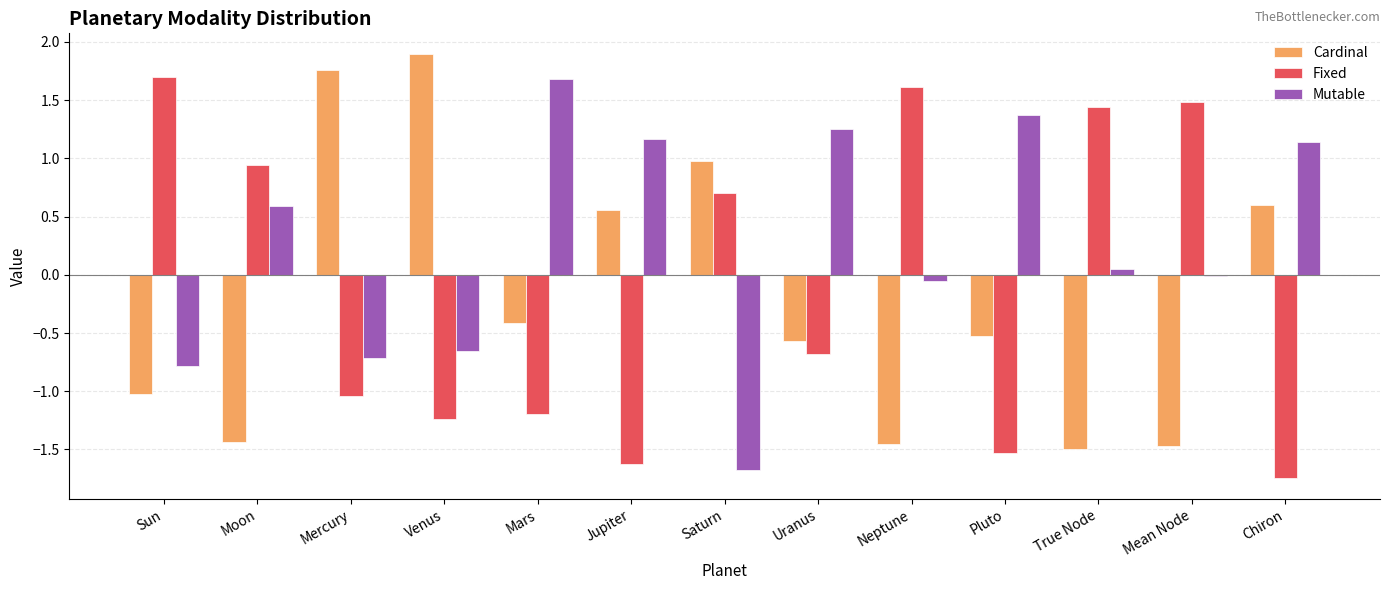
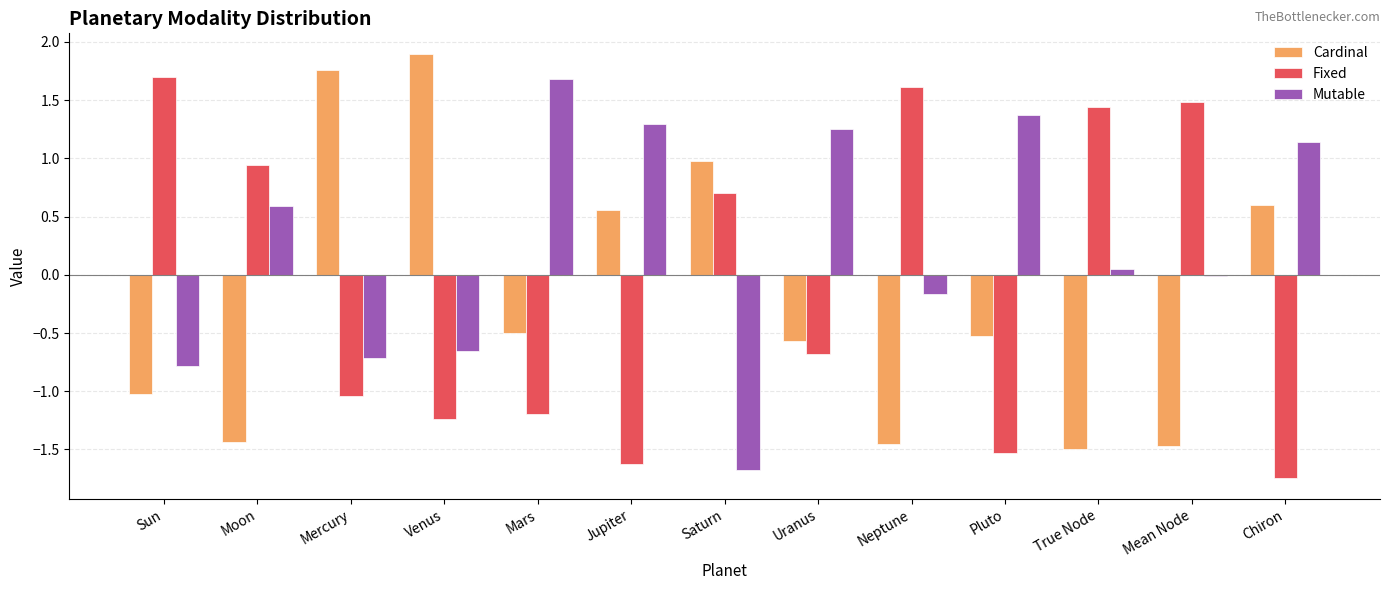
Cardinal, Mars: -0.41 -> -0.50
Mutable, Jupiter: 1.17 -> 1.30
Mutable, Neptune: -0.05 -> -0.16
